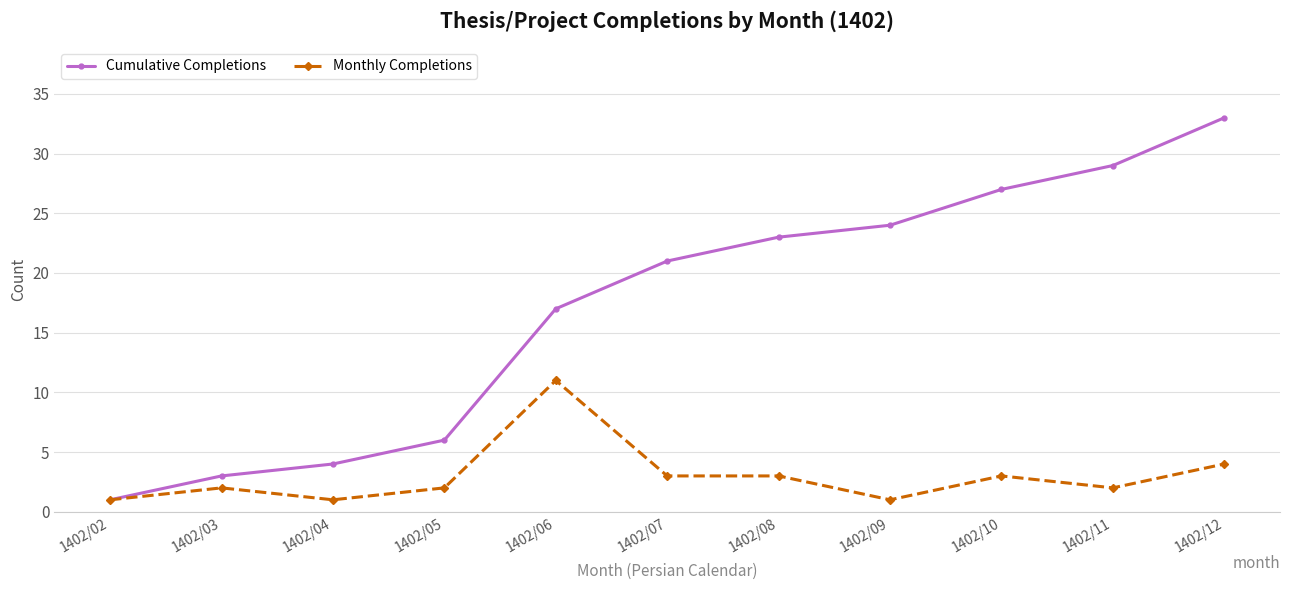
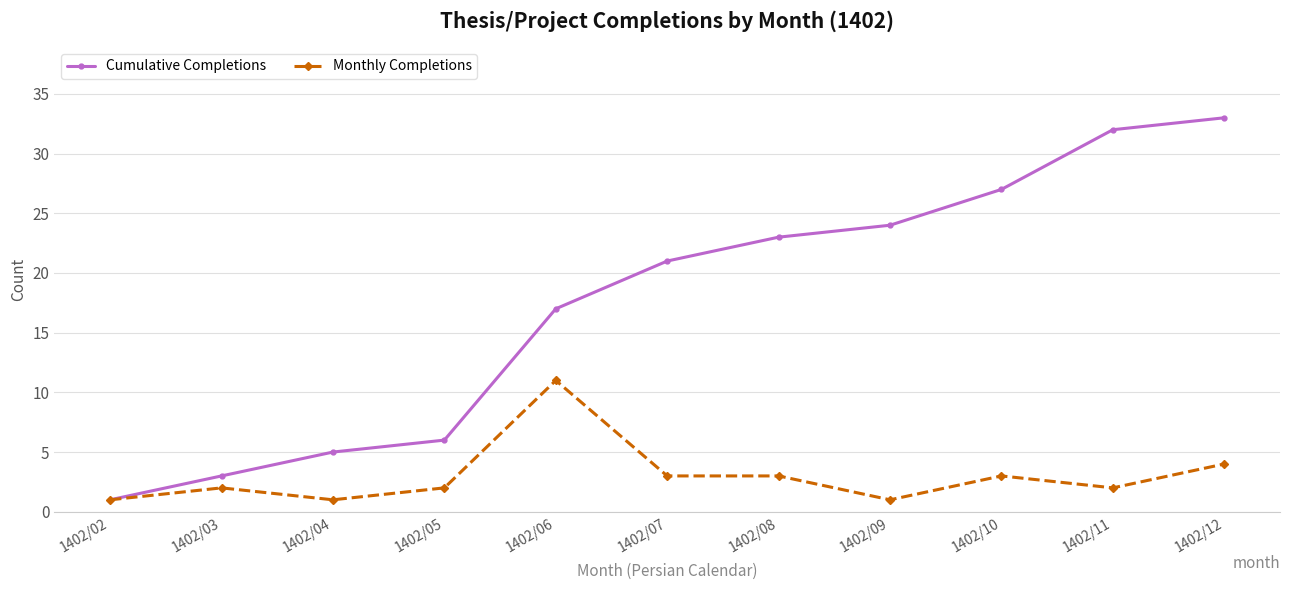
Cumulative Completions, 1402/04: 4 -> 5
Cumulative Completions, 1402/11: 29 -> 32
